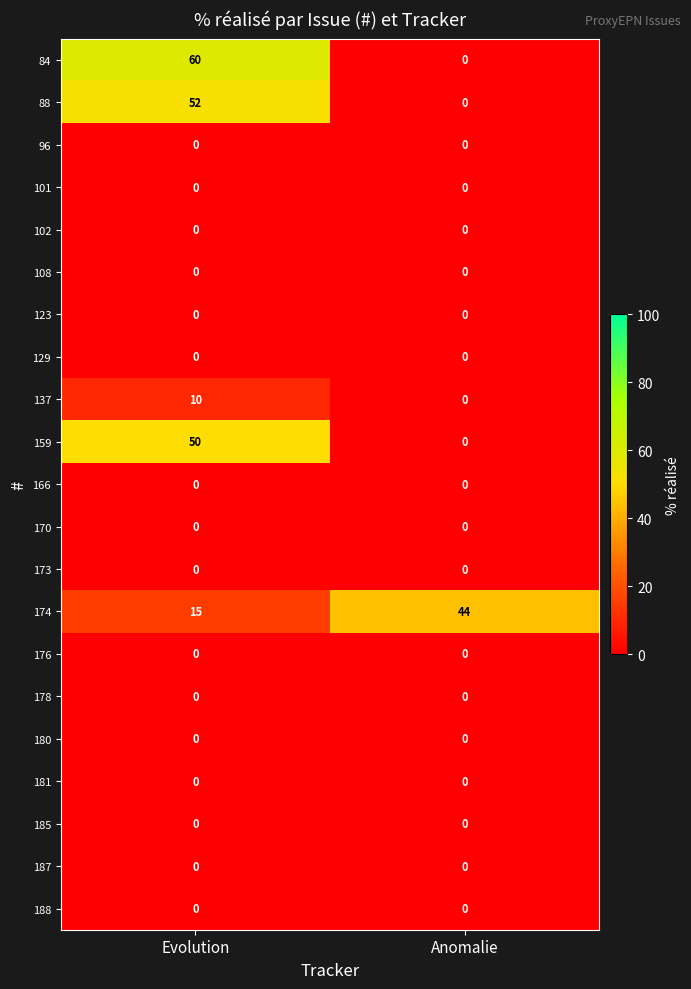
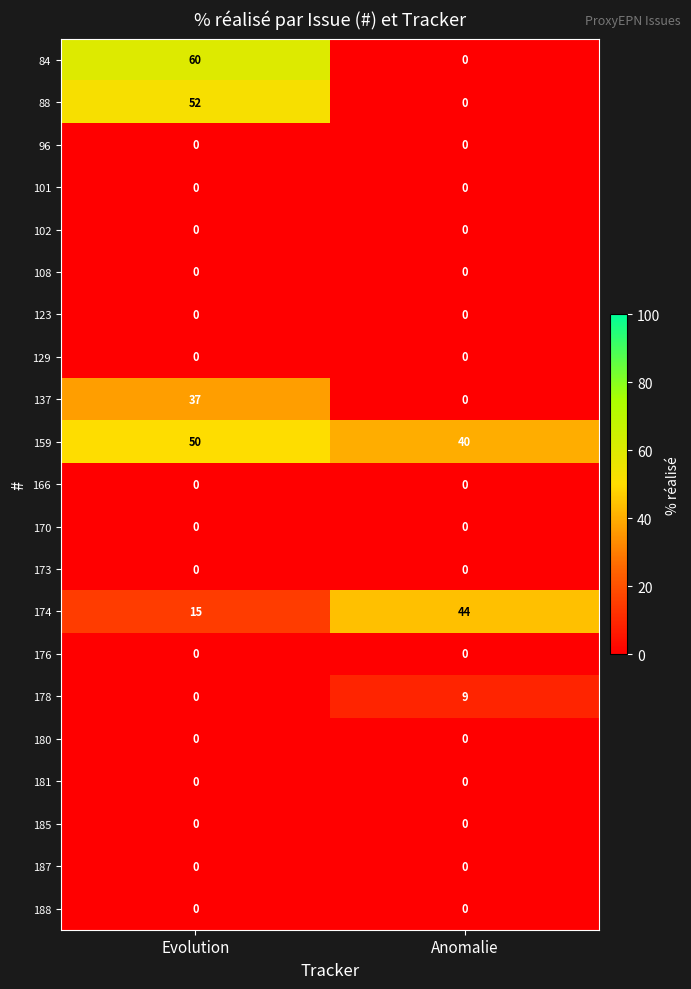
137, Evolution: 10 -> 37
159, Anomalie: 0 -> 40
178, Anomalie: 0 -> 9
